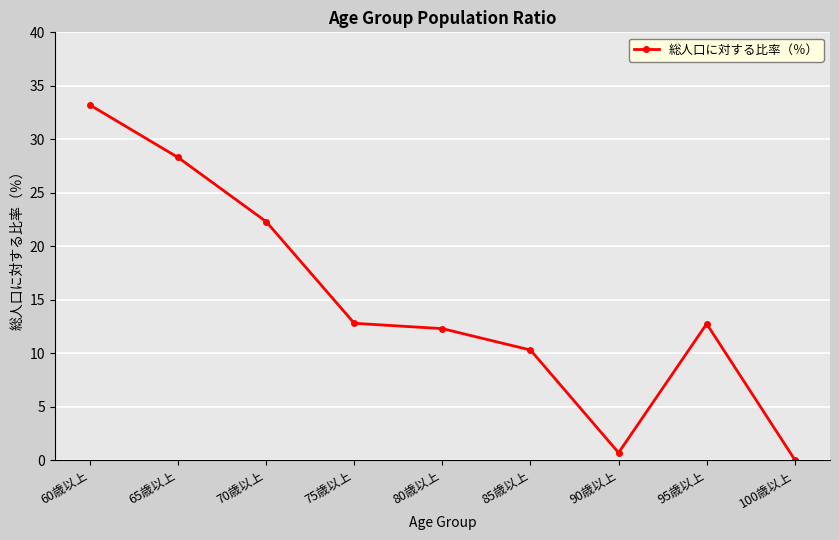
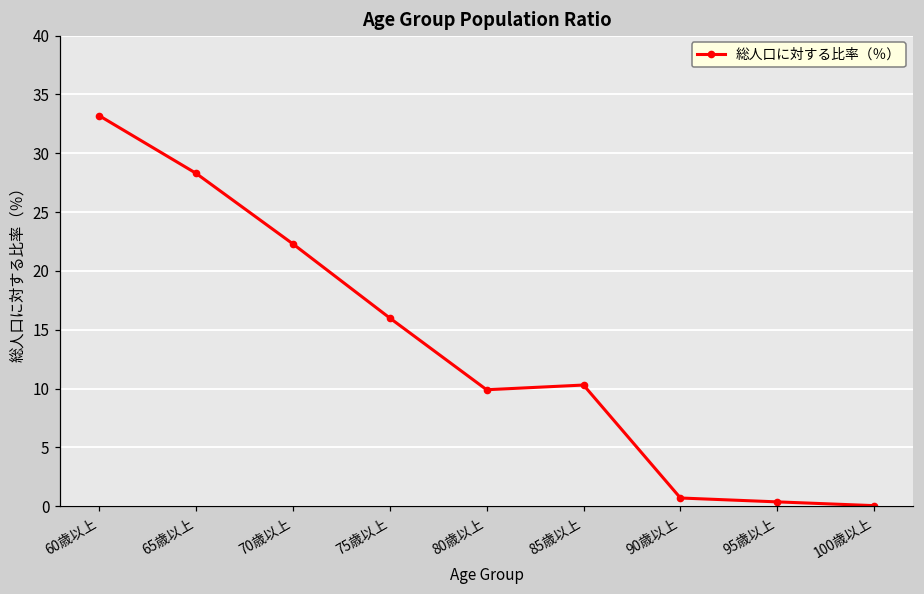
75歳以上: 12.8 -> 16.0
80歳以上: 12.3 -> 9.9
95歳以上: 12.8 -> 0.4
